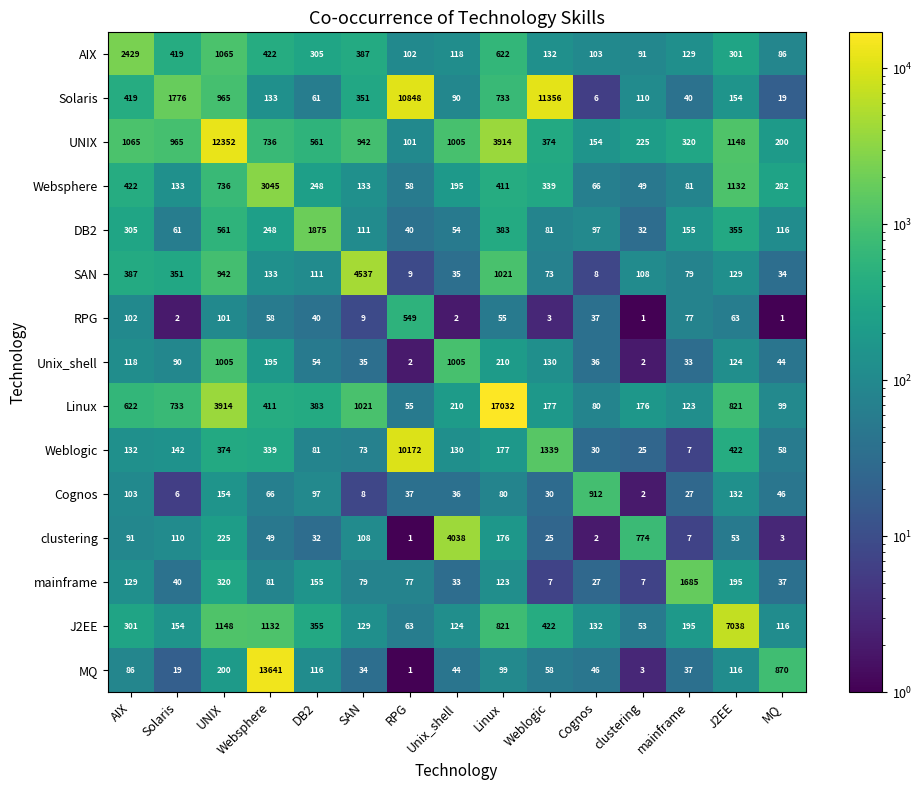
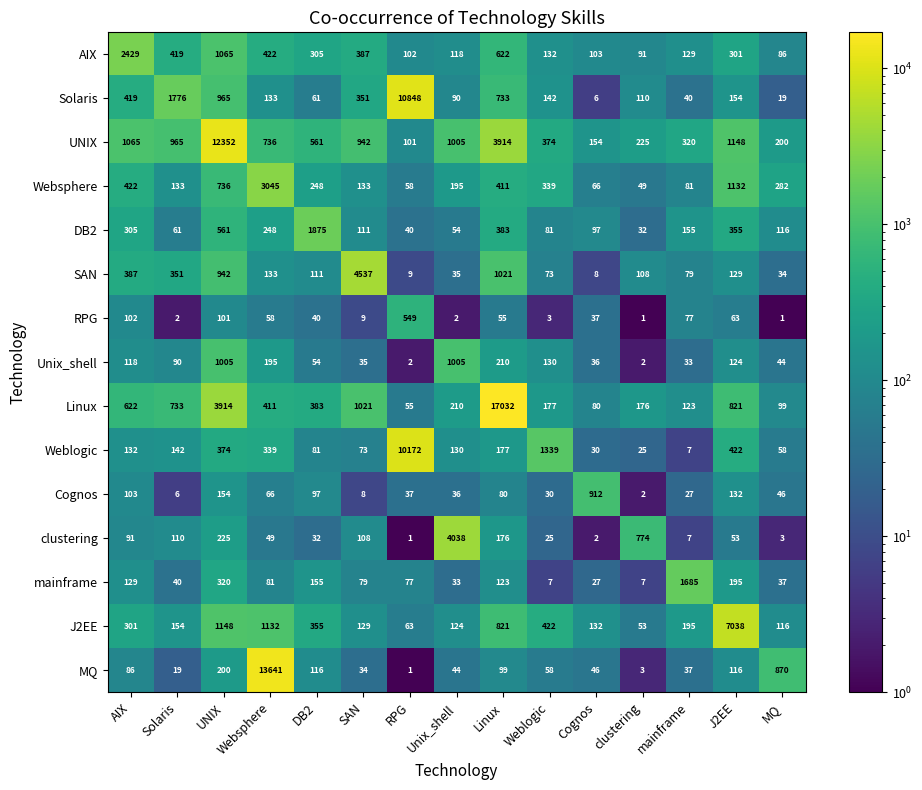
Solaris, Weblogic: 11356 -> 142
